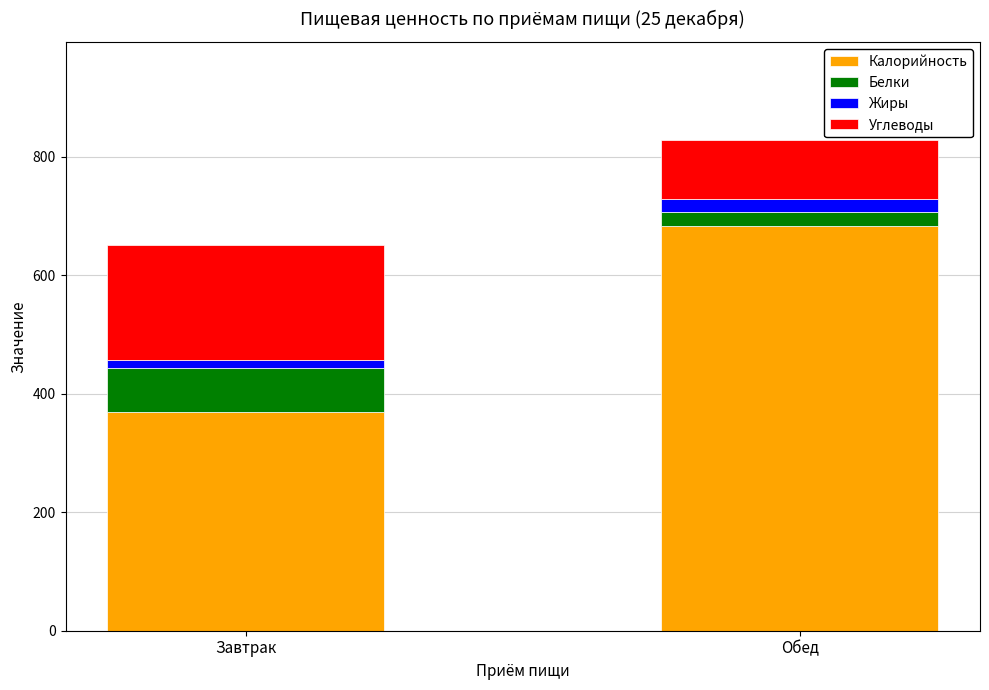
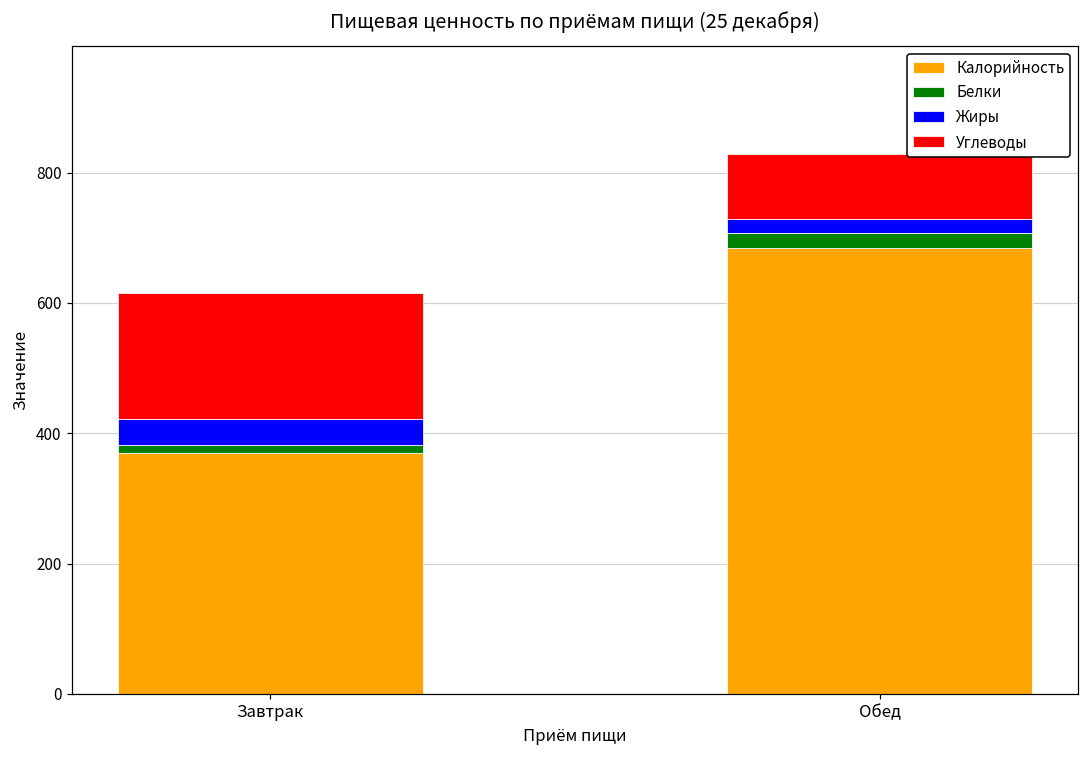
Белки, Завтрак: 70 -> 10
Жиры, Завтрак: 10 -> 40
